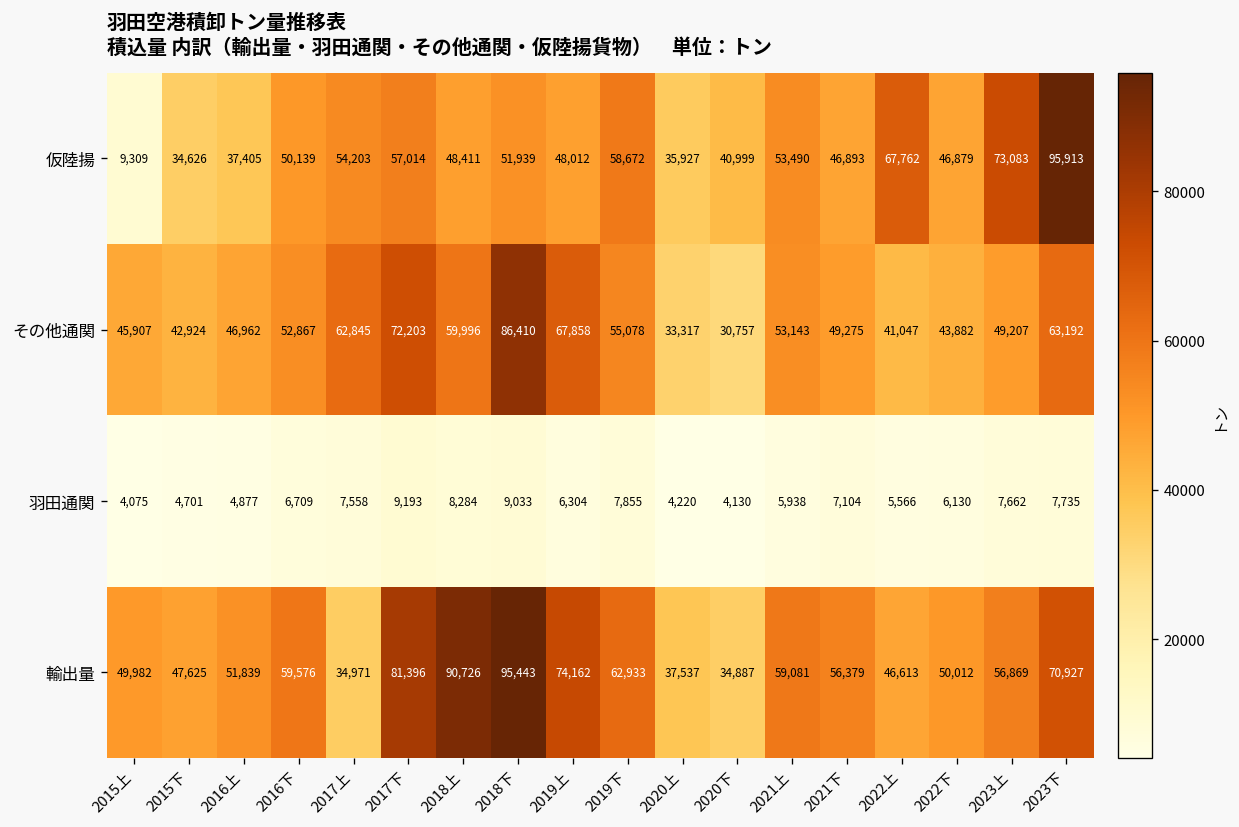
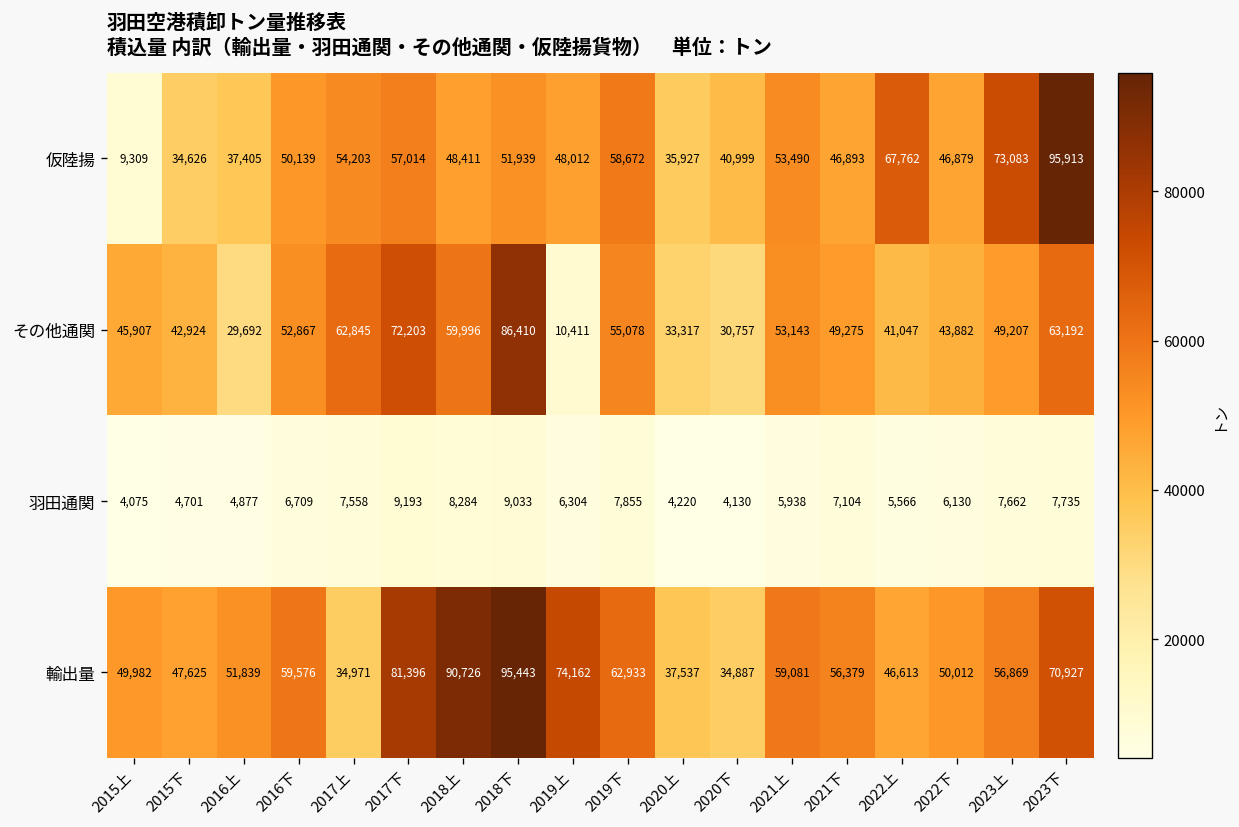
その他通関, 2016上: 46,962 -> 29,692
その他通関, 2019上: 67,858 -> 10,411
